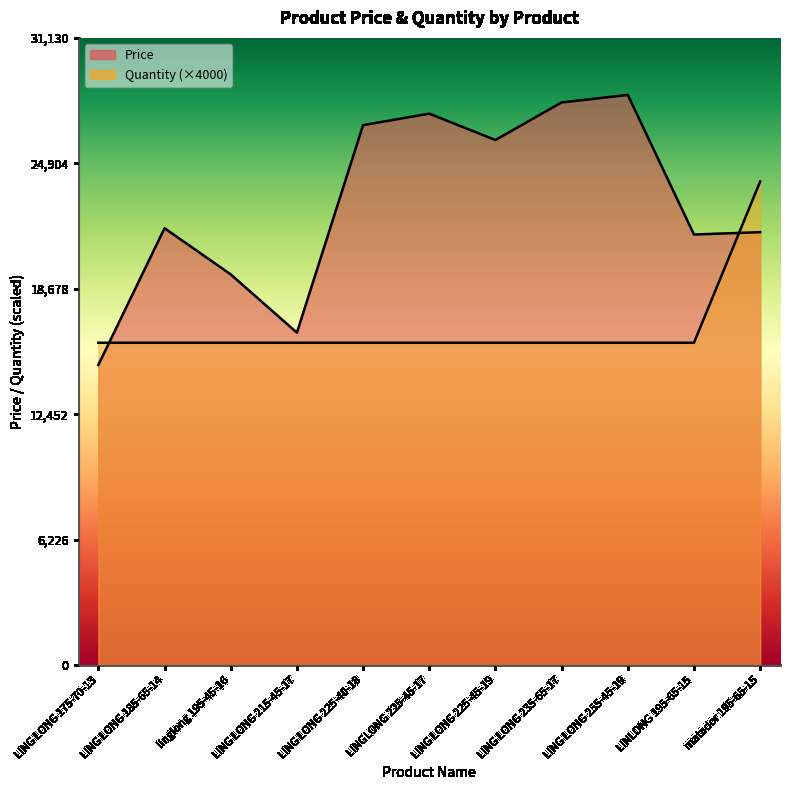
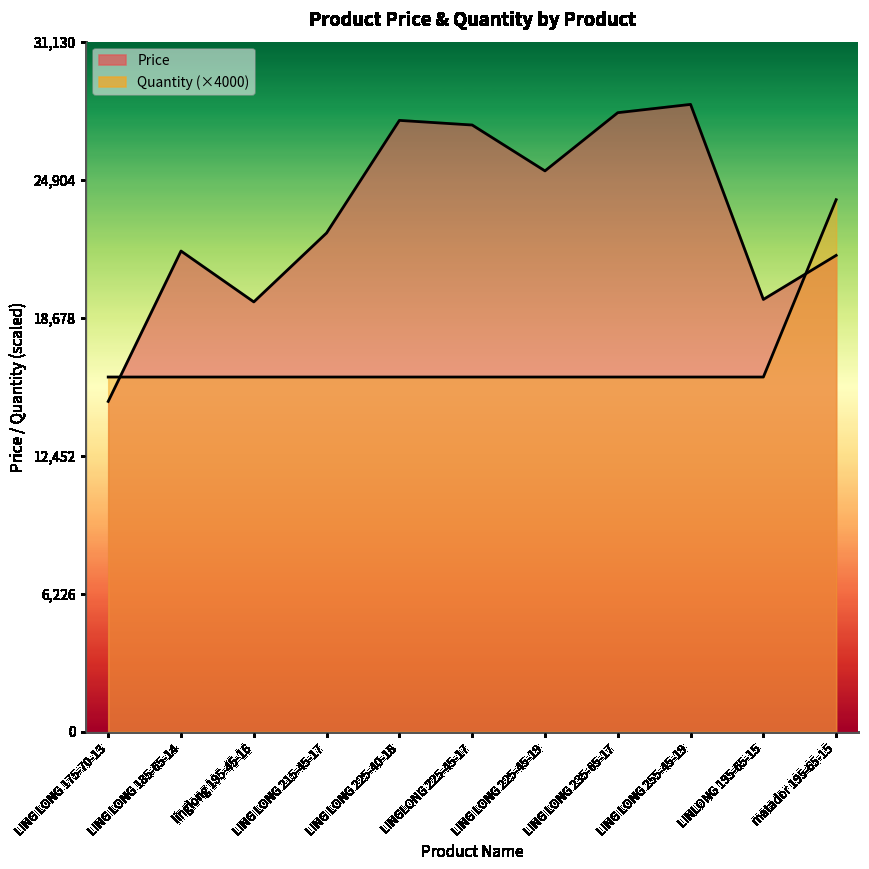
Price, LING LONG 215-45-17: 16,500 -> 22,500
Price, LING LONG 225-40-18: 26,800 -> 27,600
Price, LING LONG 225-45-19: 26,100 -> 25,300
Price, LINLONG 195-65-15: 21,400 -> 19,500
